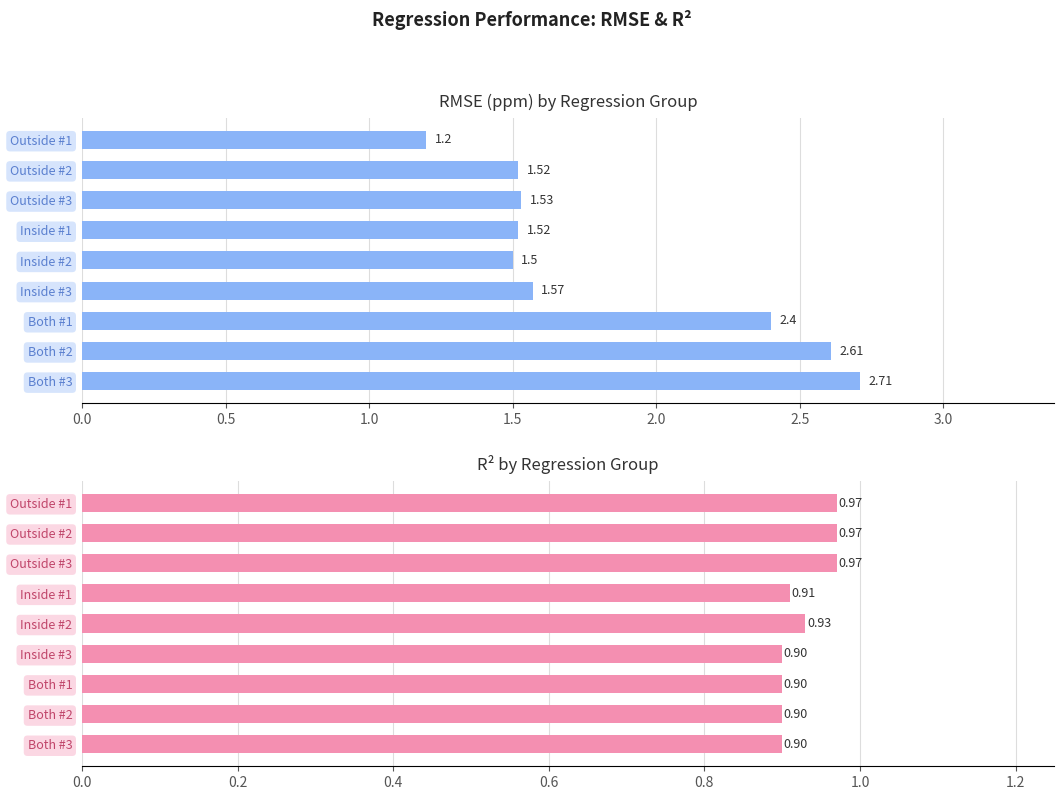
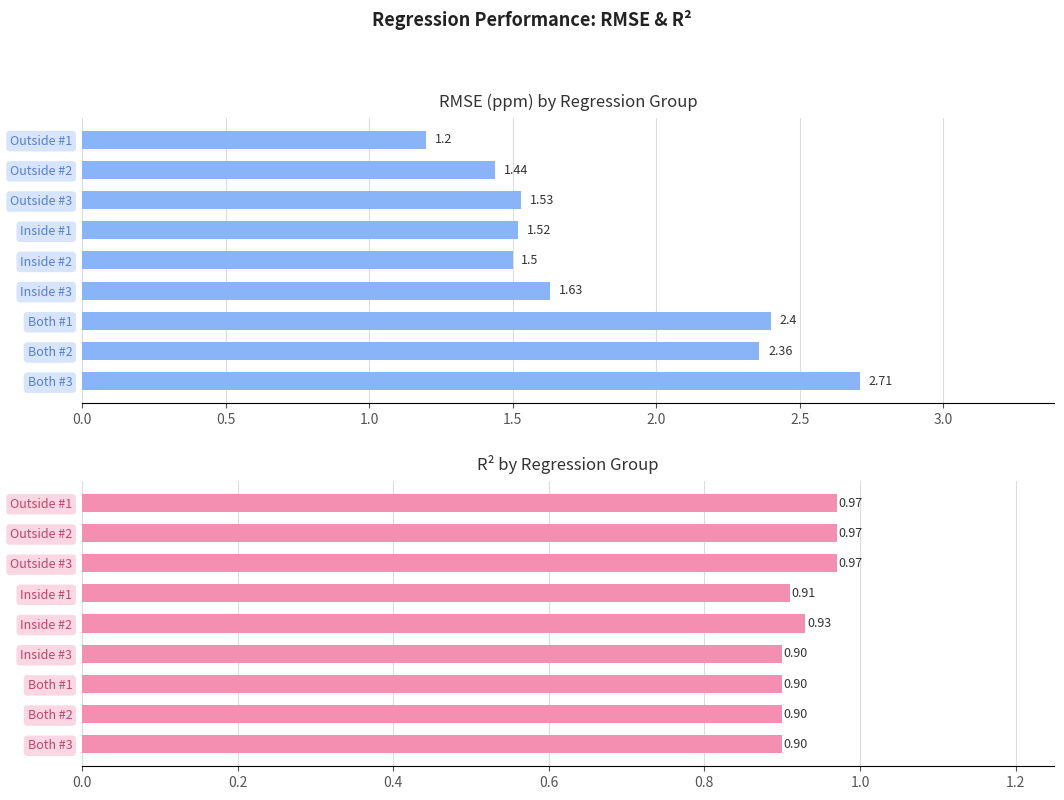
RMSE (ppm) by Regression Group, Outside #2: 1.52 -> 1.44
RMSE (ppm) by Regression Group, Inside #3: 1.57 -> 1.63
RMSE (ppm) by Regression Group, Both #2: 2.61 -> 2.36
